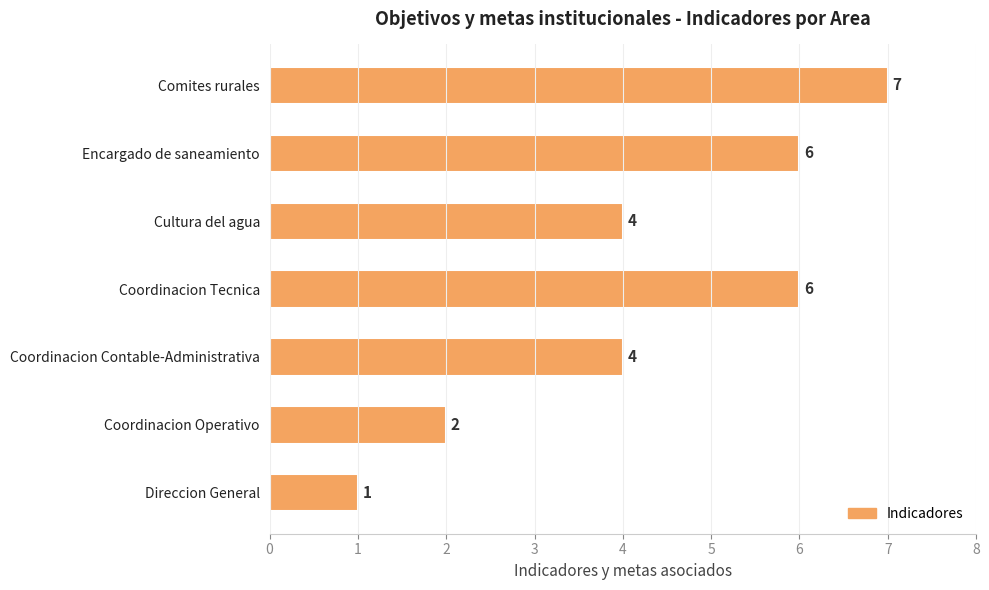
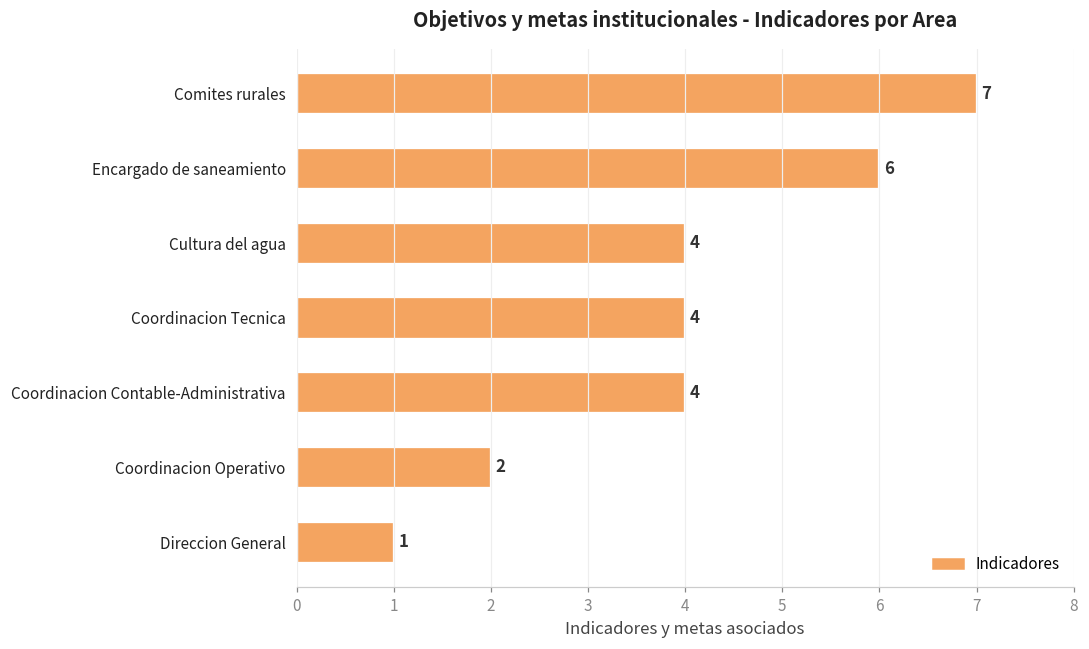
Coordinacion Tecnica: 6 -> 4
